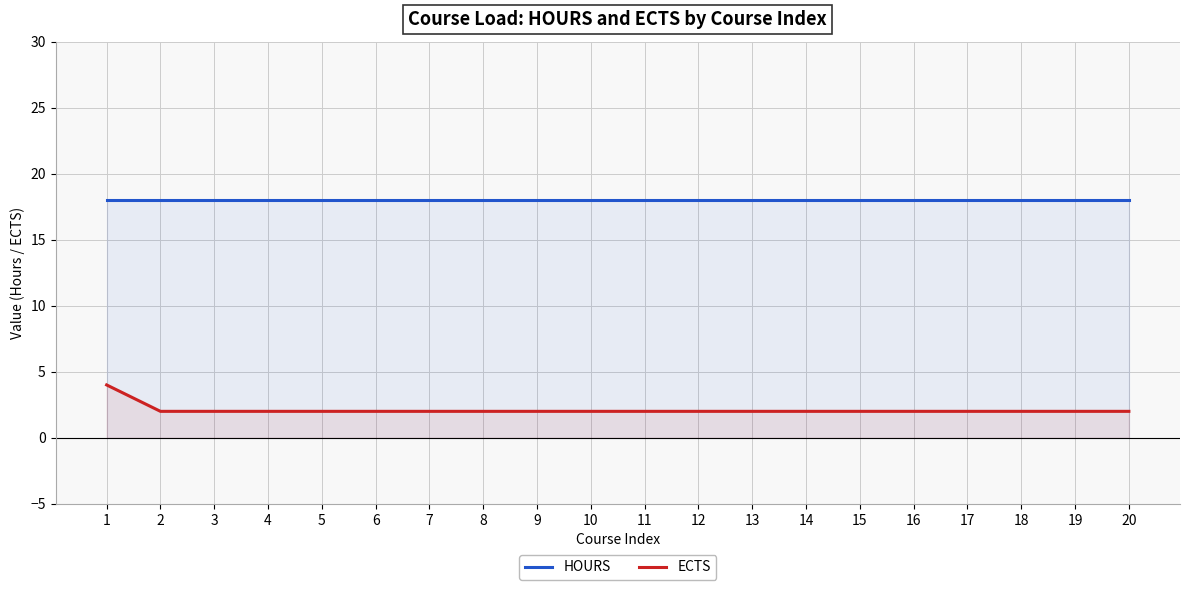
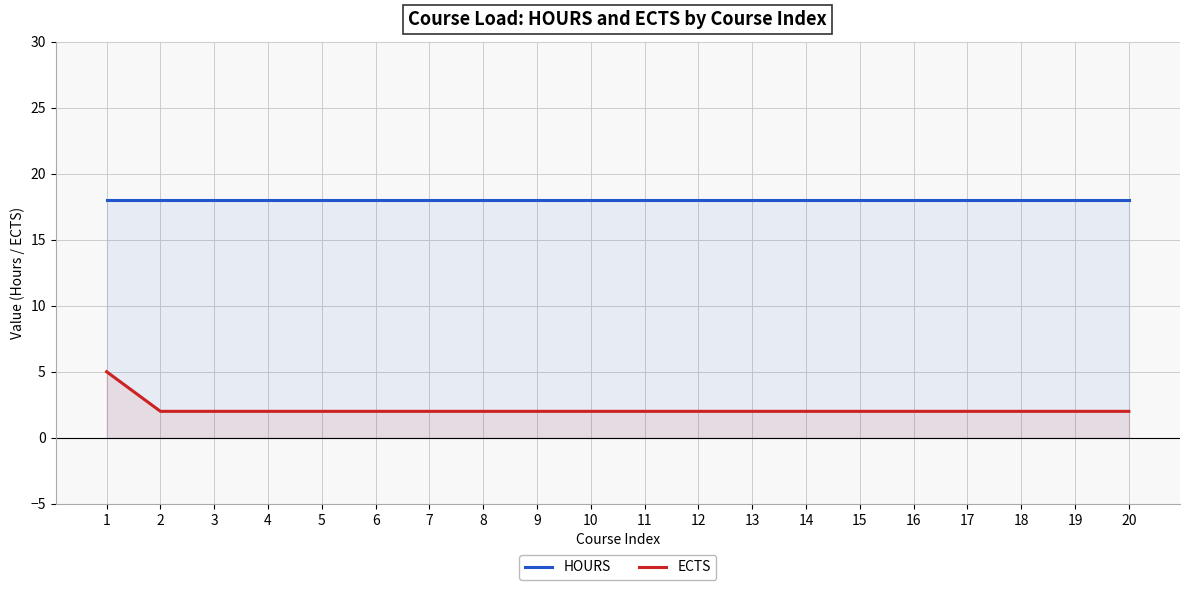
ECTS, 1: 4 -> 5
